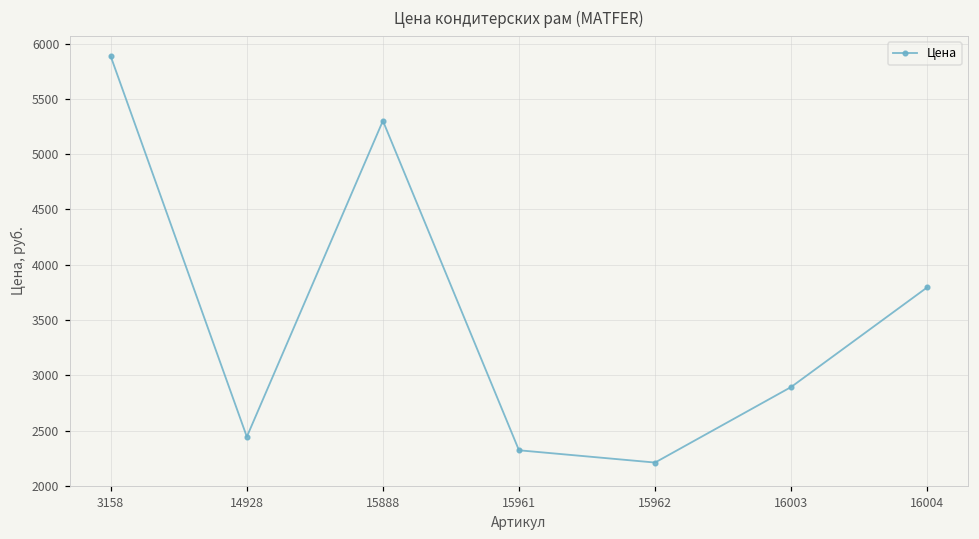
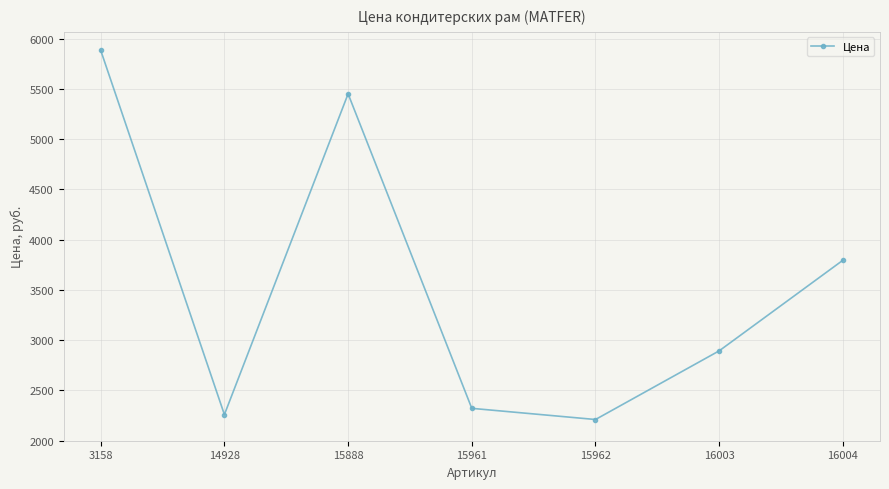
14928: 2440 -> 2260
15888: 5300 -> 5450
